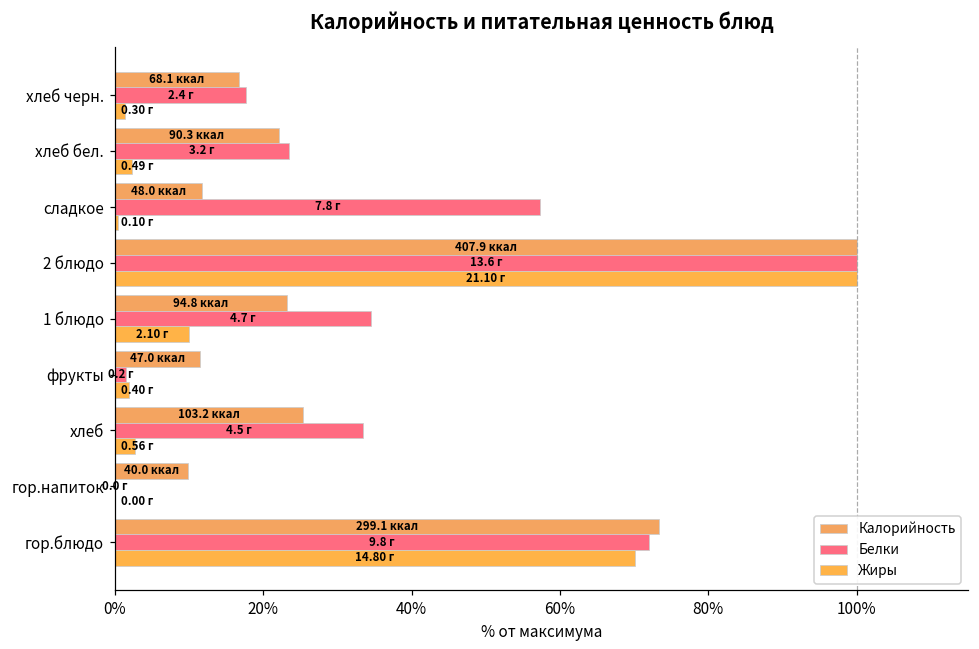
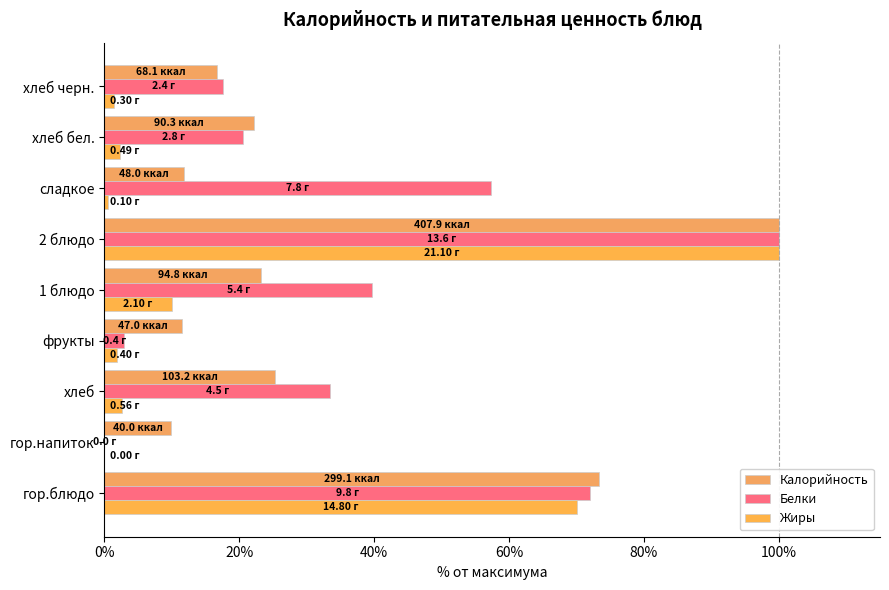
Белки, хлеб бел.: 3.2 -> 2.8
Белки, 1 блюдо: 4.7 -> 5.4
Белки, фрукты: 0.2 -> 0.4
